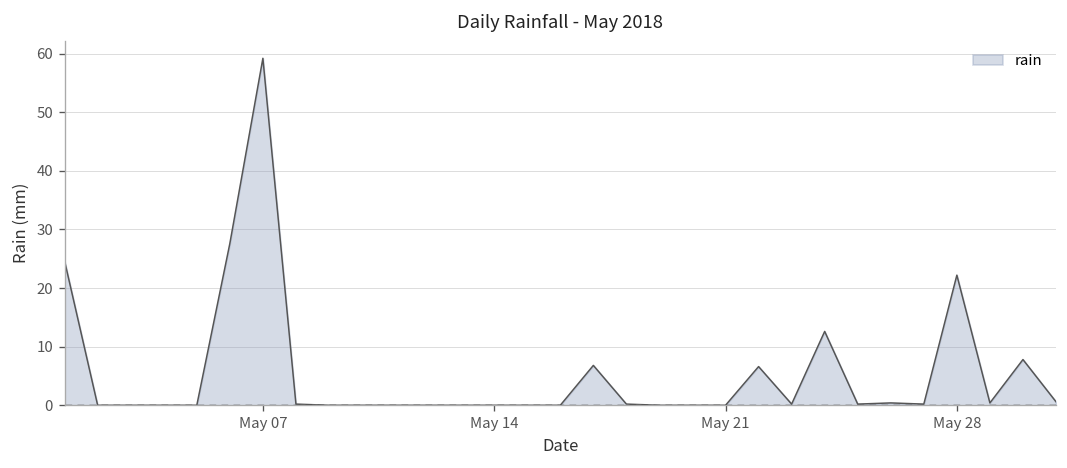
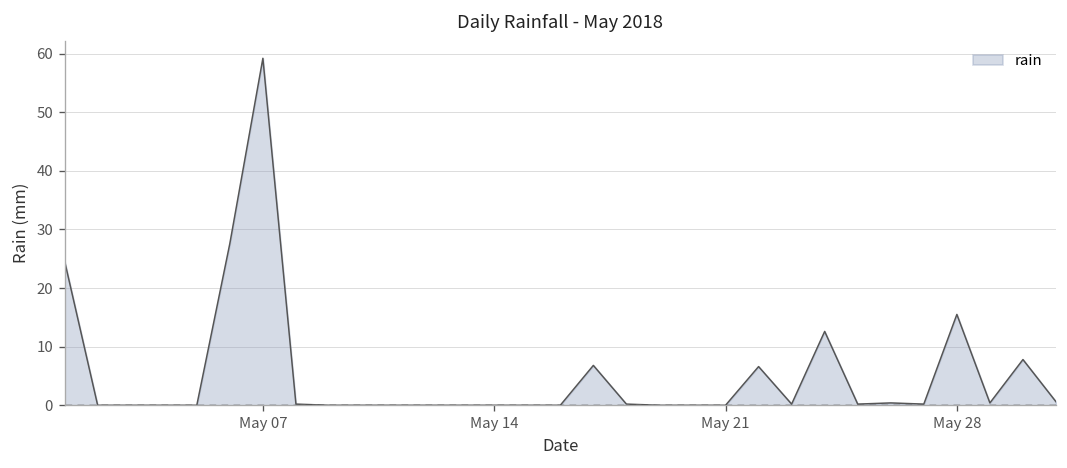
May 28: 22 -> 16
